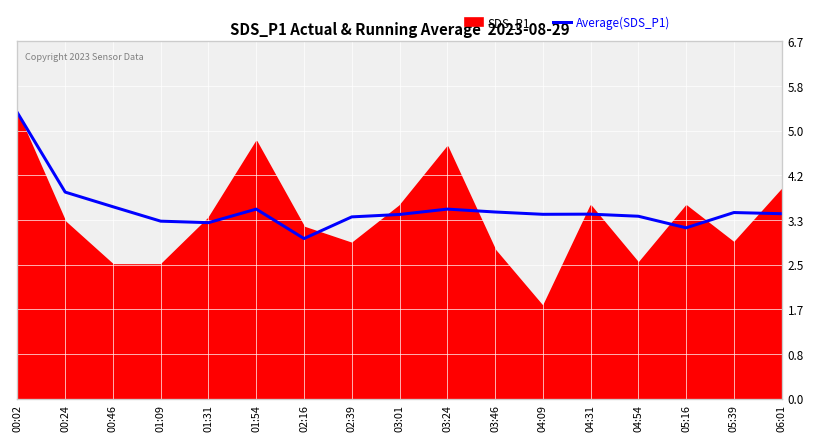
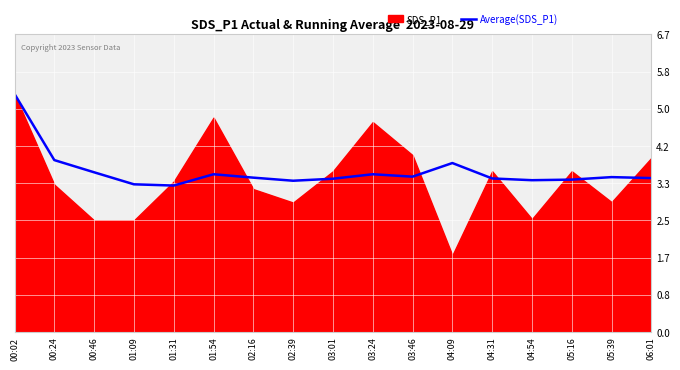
Average(SDS_P1), 02:16: 3.0 -> 3.5
SDS_P1, 03:46: 2.8 -> 4.0
Average(SDS_P1), 04:09: 3.4 -> 3.8
Average(SDS_P1), 05:16: 3.2 -> 3.4
